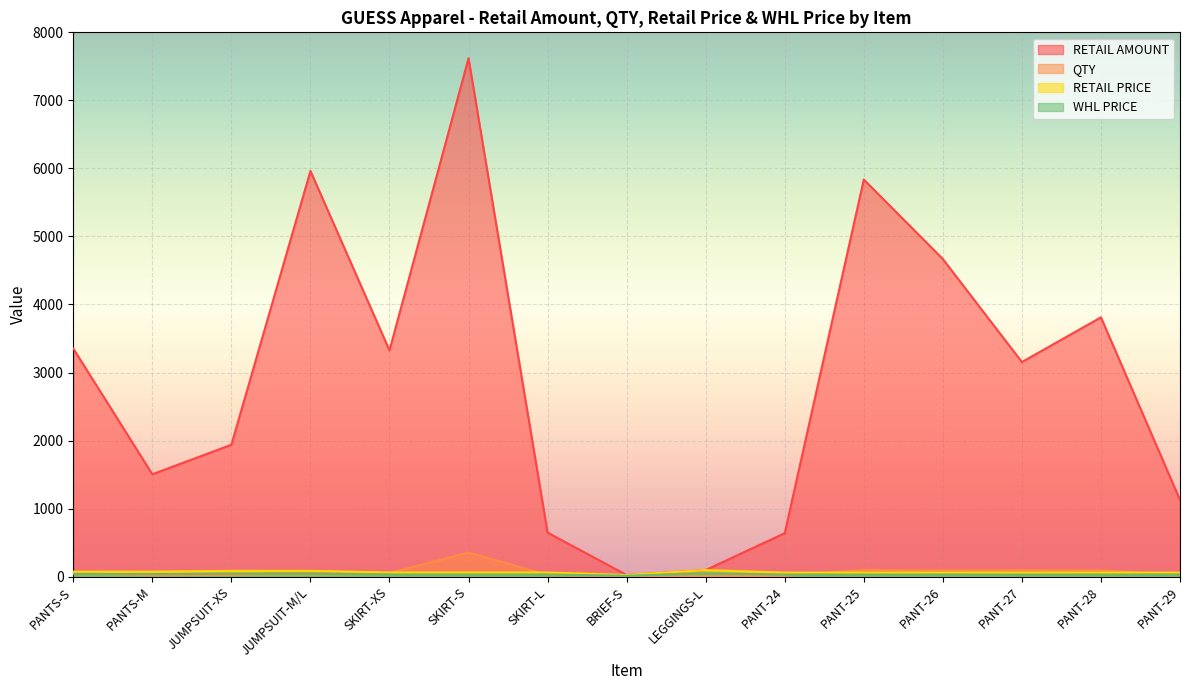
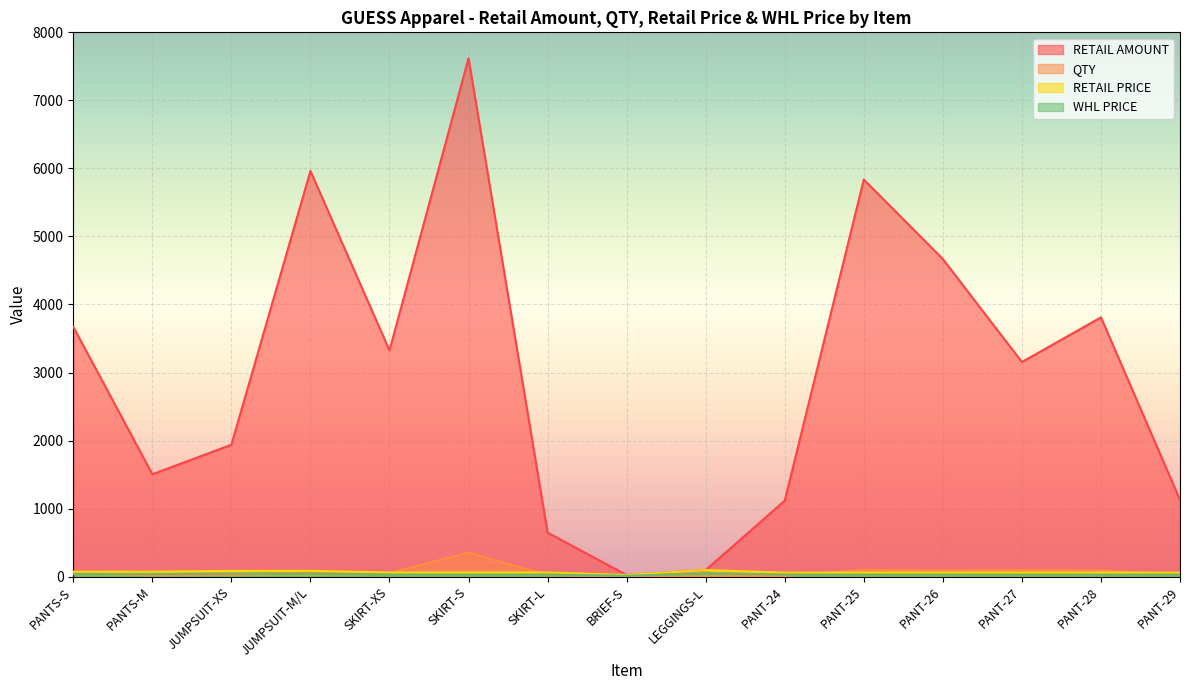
RETAIL AMOUNT, PANTS-S: 3400 -> 3700
RETAIL AMOUNT, PANT-24: 600 -> 1100
